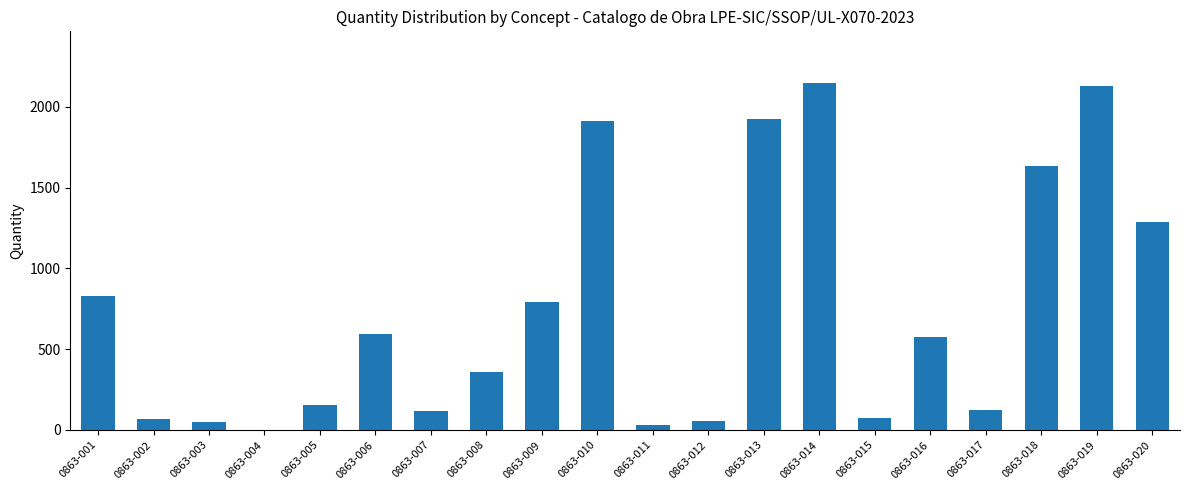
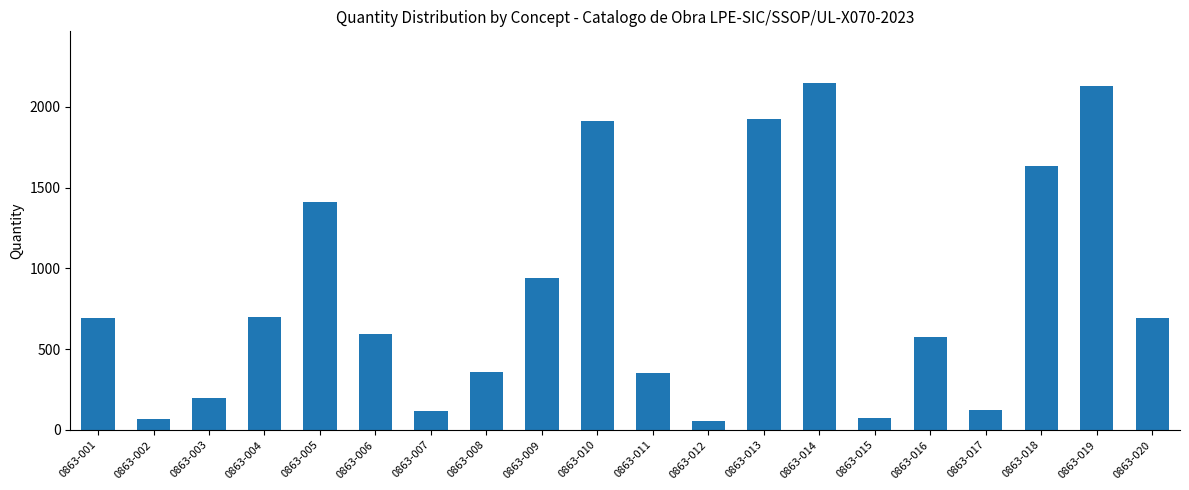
0863-001: 830 -> 690
0863-003: 50 -> 200
0863-004: 0 -> 700
0863-005: 150 -> 1410
0863-009: 790 -> 940
0863-011: 30 -> 350
0863-020: 1290 -> 690
